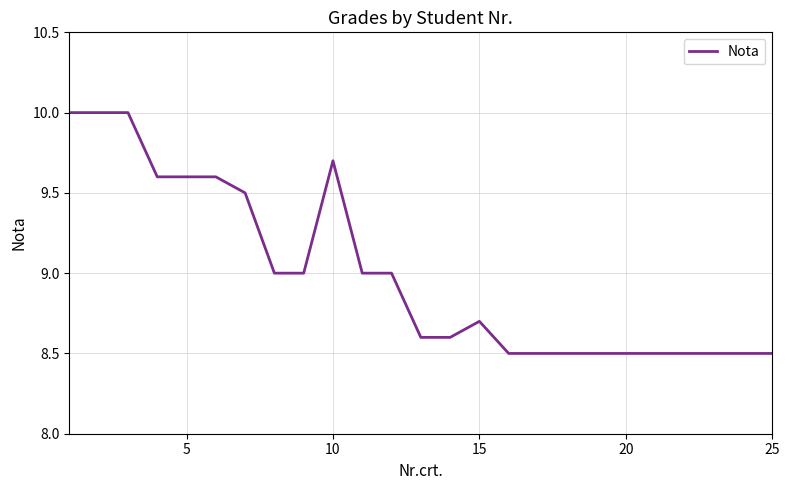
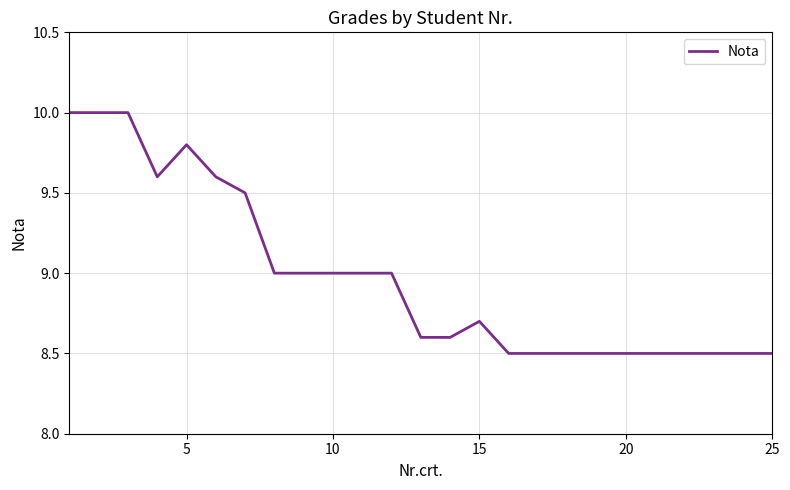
5: 9.6 -> 9.8
10: 9.7 -> 9.0
